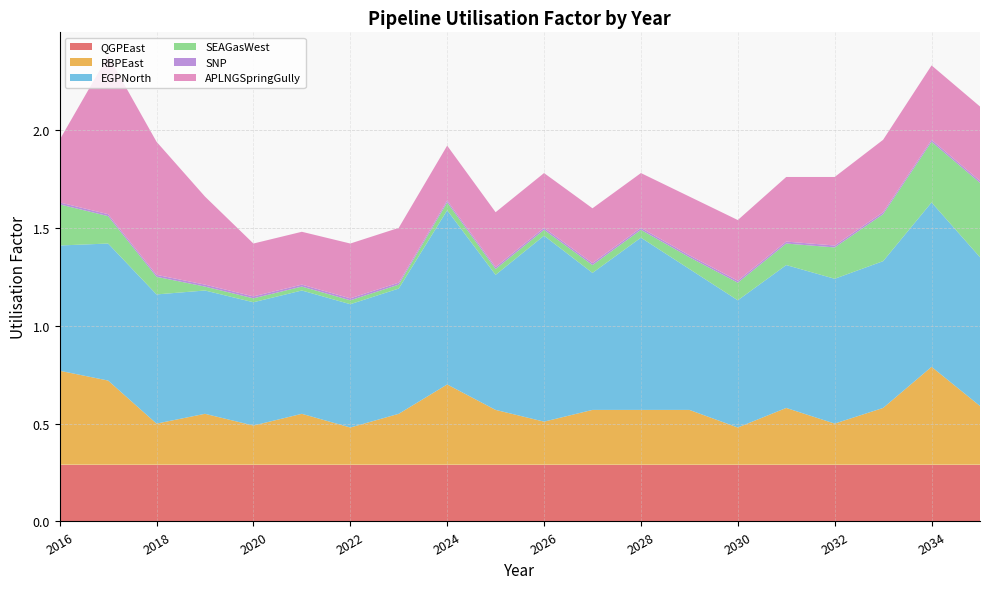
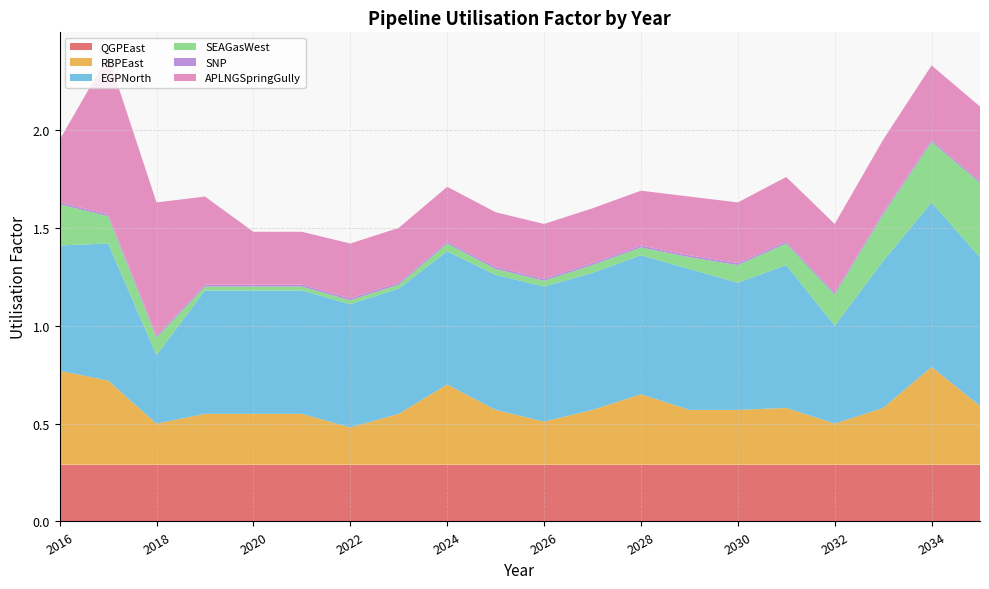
EGPNorth, 2018: 0.66 -> 0.35
RBPEast, 2020: 0.20 -> 0.26
EGPNorth, 2024: 0.89 -> 0.68
EGPNorth, 2026: 0.95 -> 0.69
RBPEast, 2028: 0.28 -> 0.36
EGPNorth, 2028: 0.88 -> 0.71
RBPEast, 2030: 0.19 -> 0.28
EGPNorth, 2032: 0.74 -> 0.50
